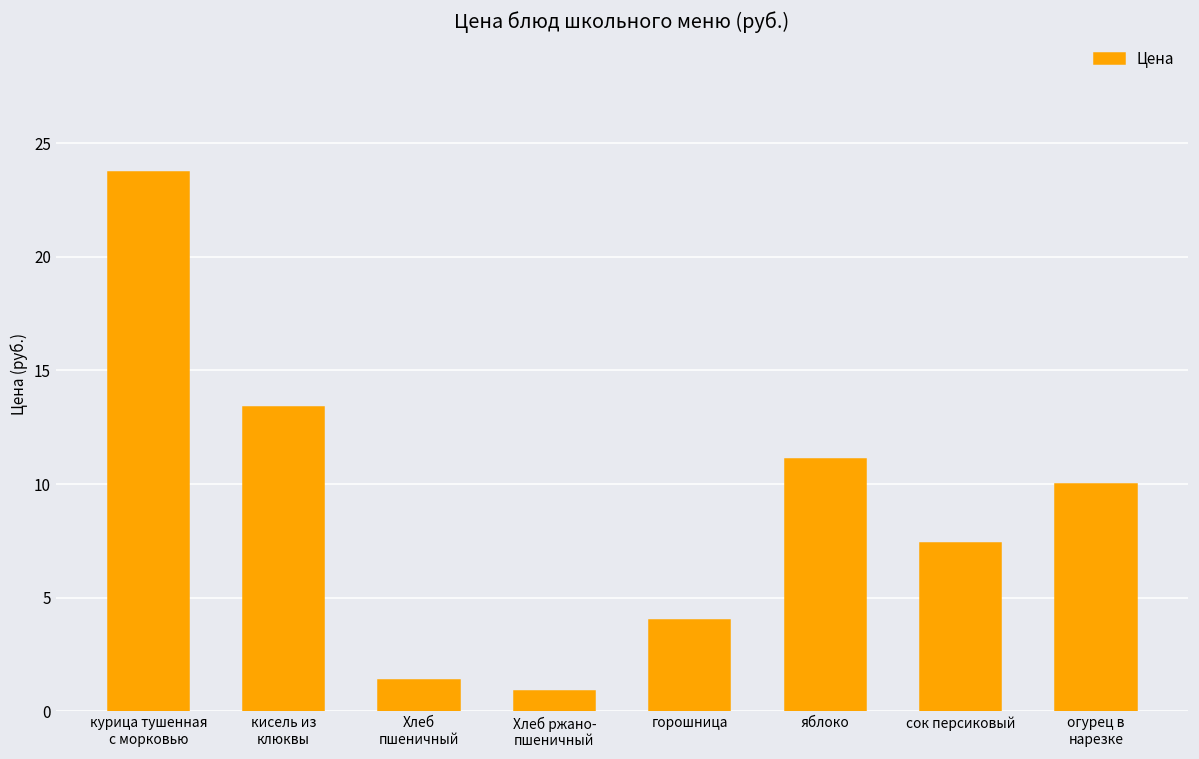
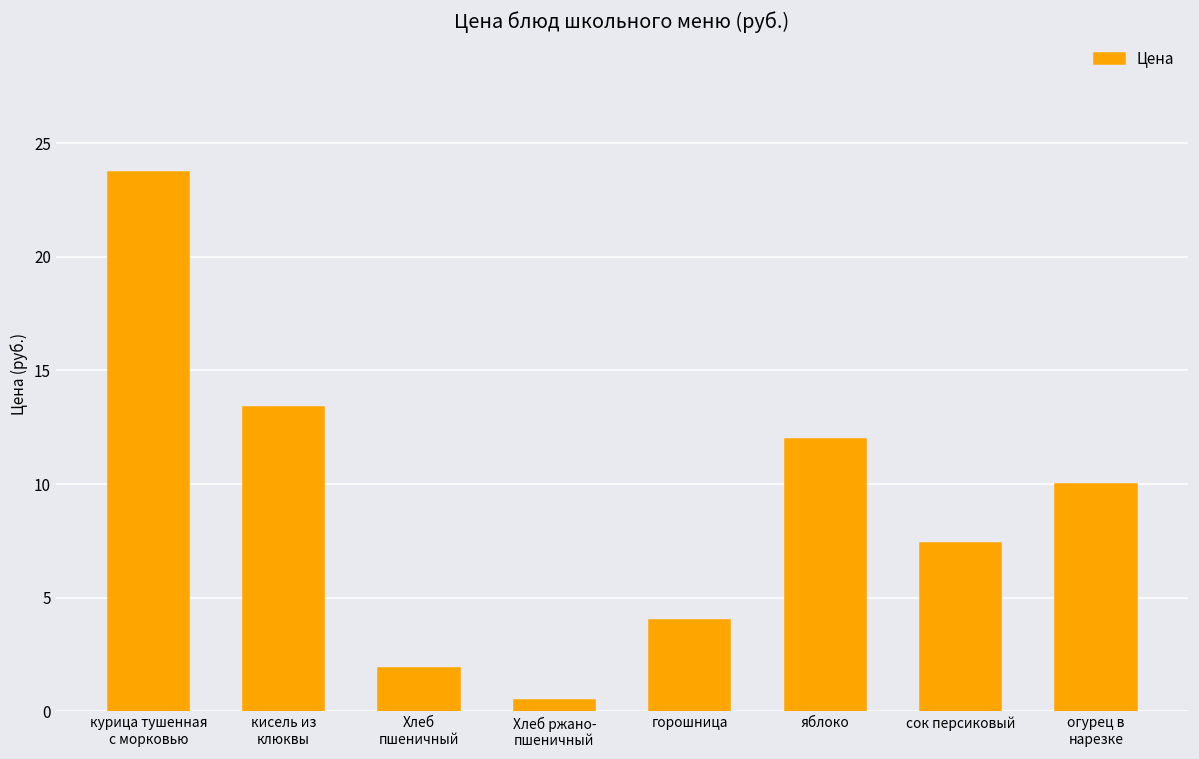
Хлеб пшеничный: 1.4 -> 1.9
Хлеб ржано- пшеничный: 0.9 -> 0.5
яблоко: 11.1 -> 12.0
